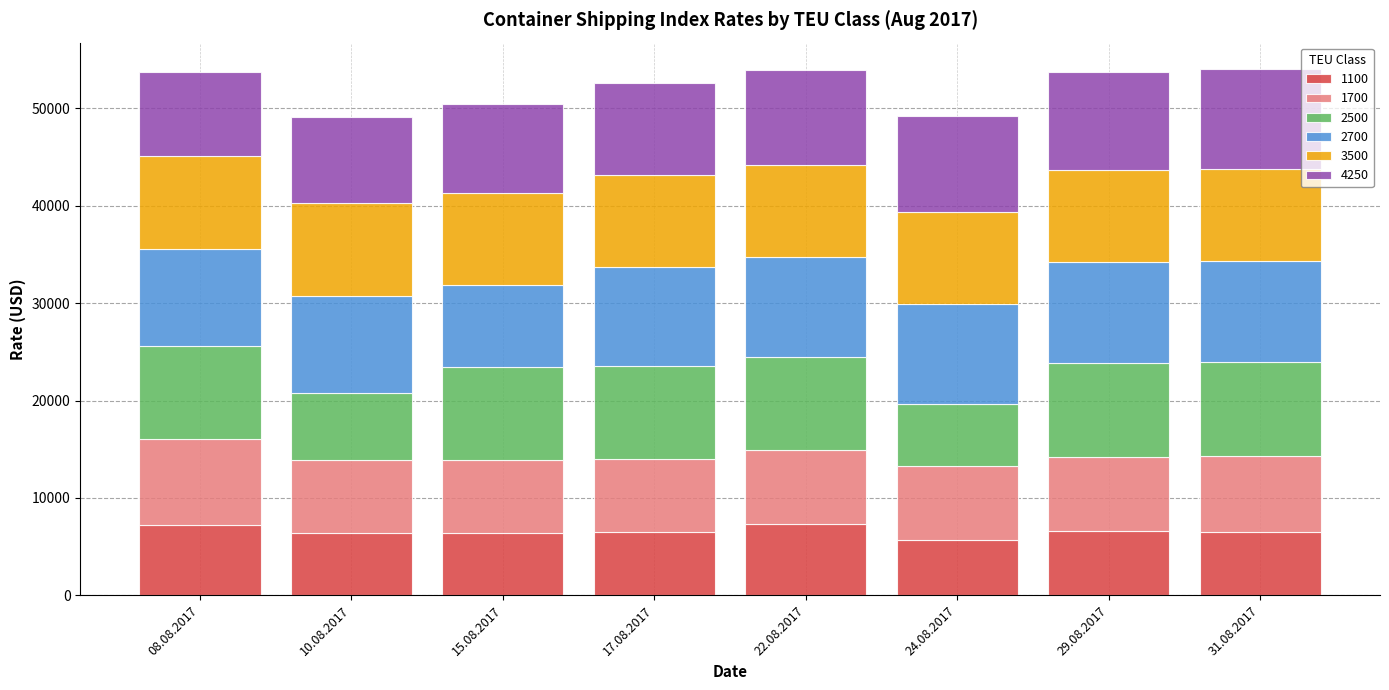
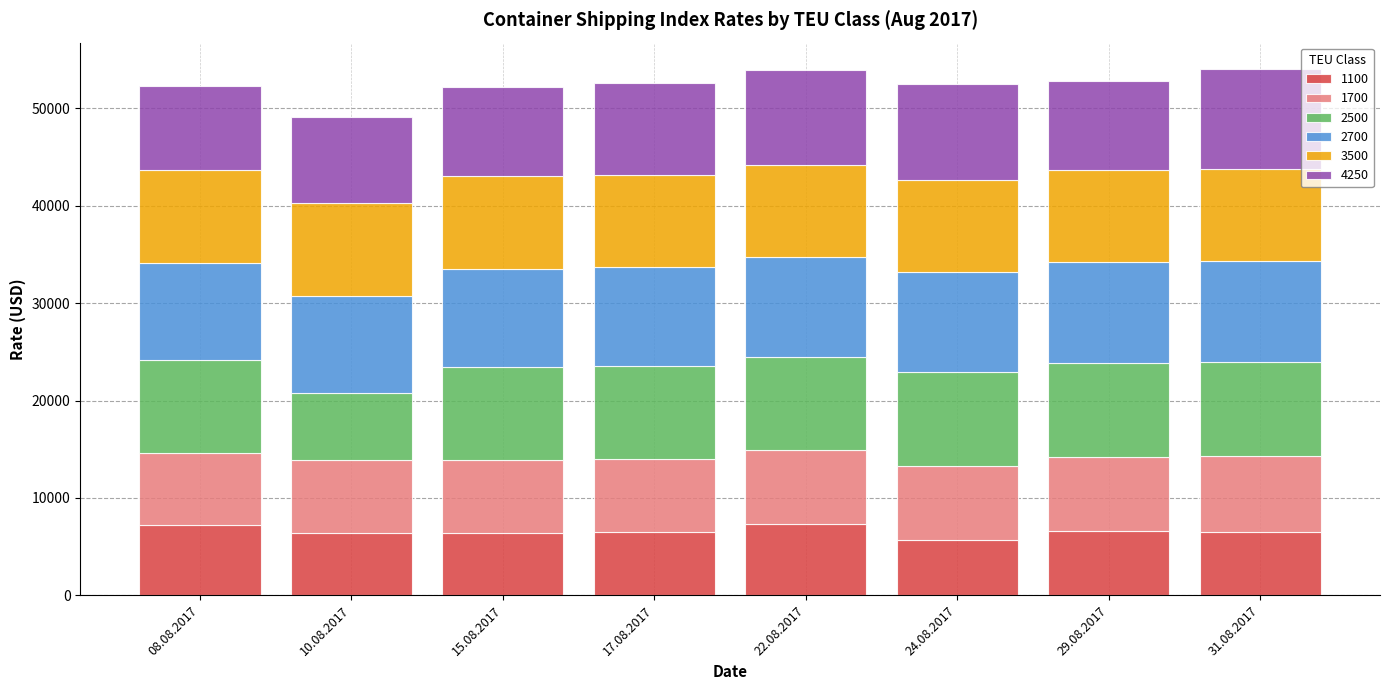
1700, 08.08.2017: 9000 -> 7000
2700, 15.08.2017: 8000 -> 10000
2500, 24.08.2017: 6000 -> 10000
4250, 29.08.2017: 10000 -> 9000
